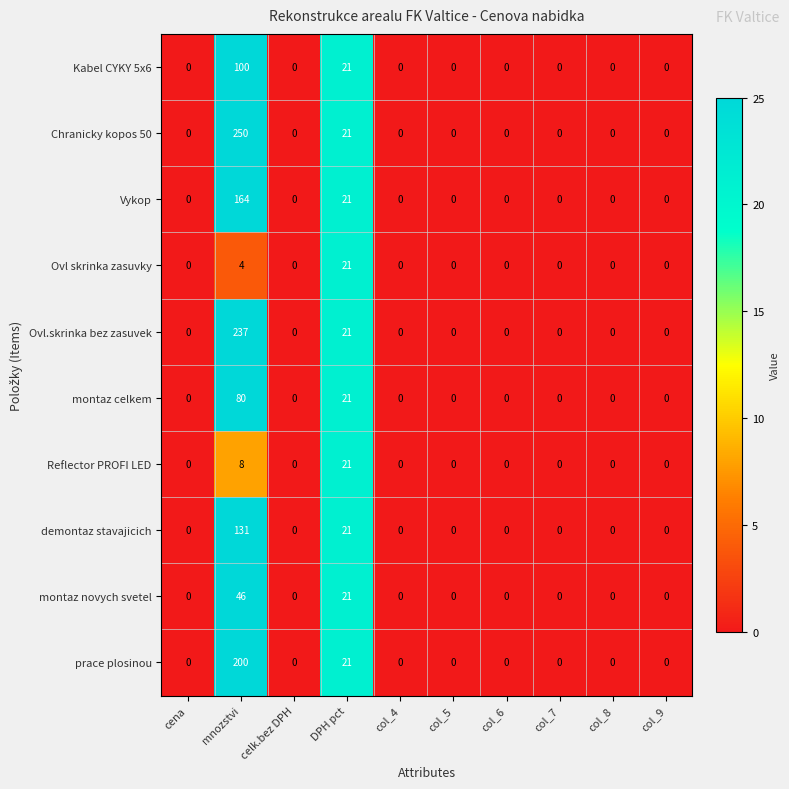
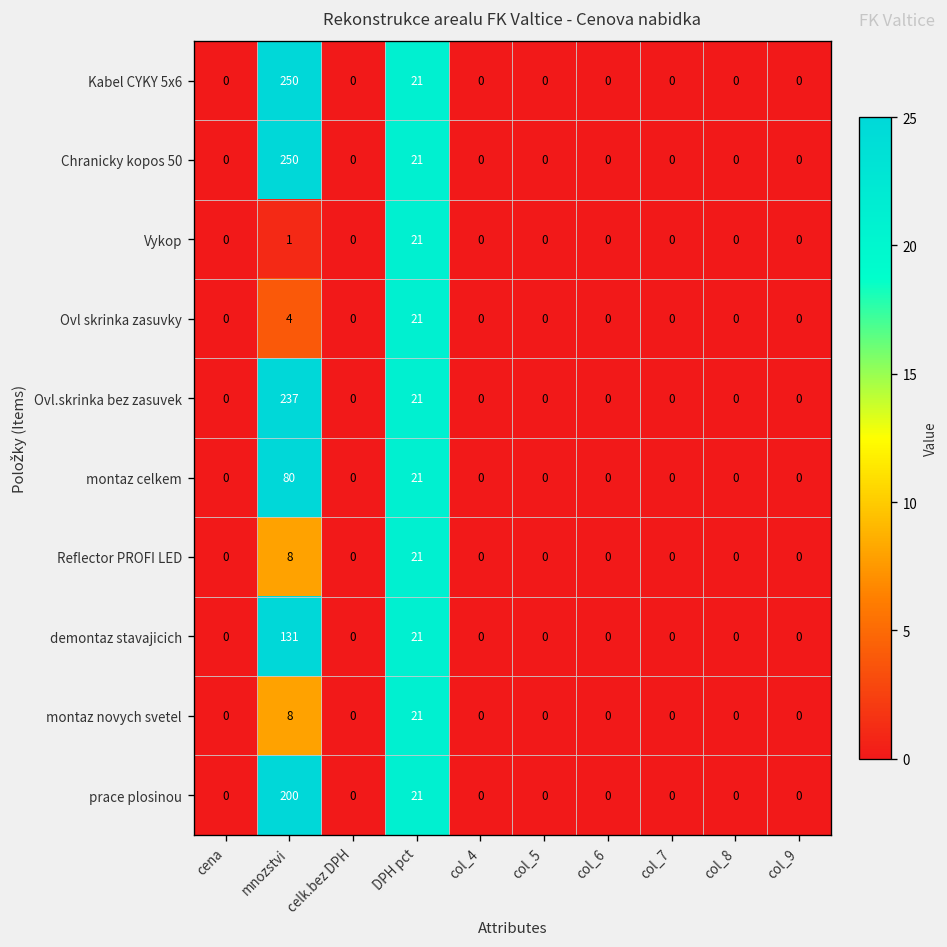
Kabel CYKY 5x6, mnozstvi: 100 -> 250
Vykop, mnozstvi: 164 -> 1
montaz novych svetel, mnozstvi: 46 -> 8
